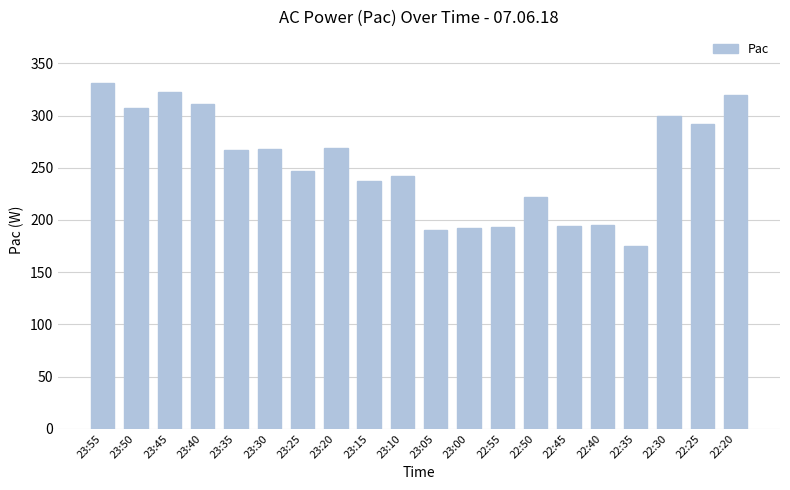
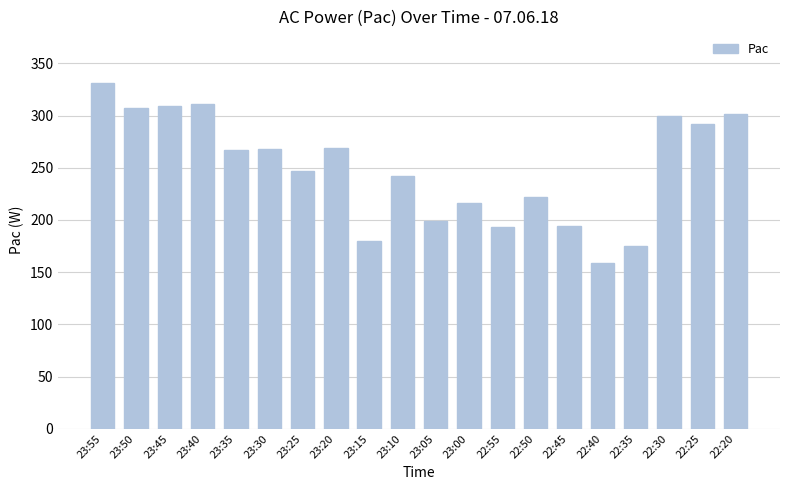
23:45: 323 -> 309
23:15: 237 -> 180
23:05: 190 -> 199
23:00: 192 -> 216
22:40: 195 -> 159
22:20: 320 -> 301
